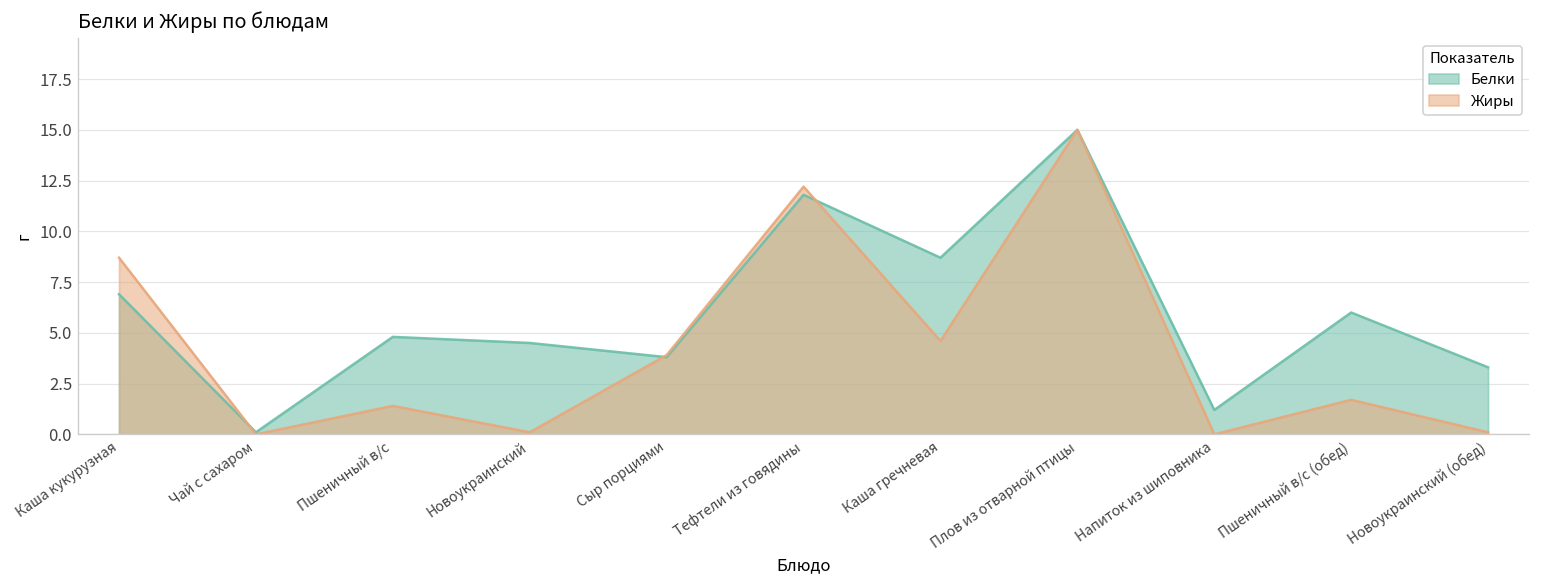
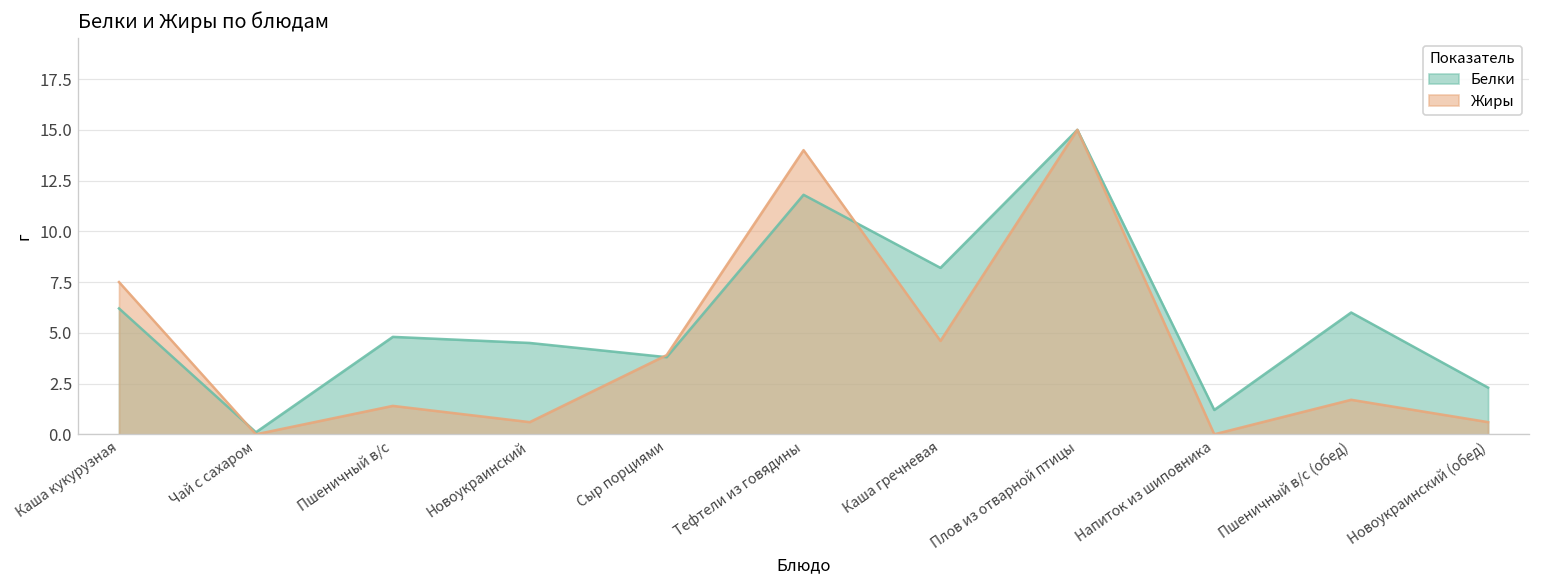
Белки, Каша кукурузная: 6.9 -> 6.2
Жиры, Каша кукурузная: 8.7 -> 7.5
Жиры, Новоукраинский: 0.1 -> 0.6
Жиры, Тефтели из говядины: 12.2 -> 14.0
Белки, Каша гречневая: 8.7 -> 8.2
Белки, Новоукраинский (обед): 3.3 -> 2.3
Жиры, Новоукраинский (обед): 0.1 -> 0.6
